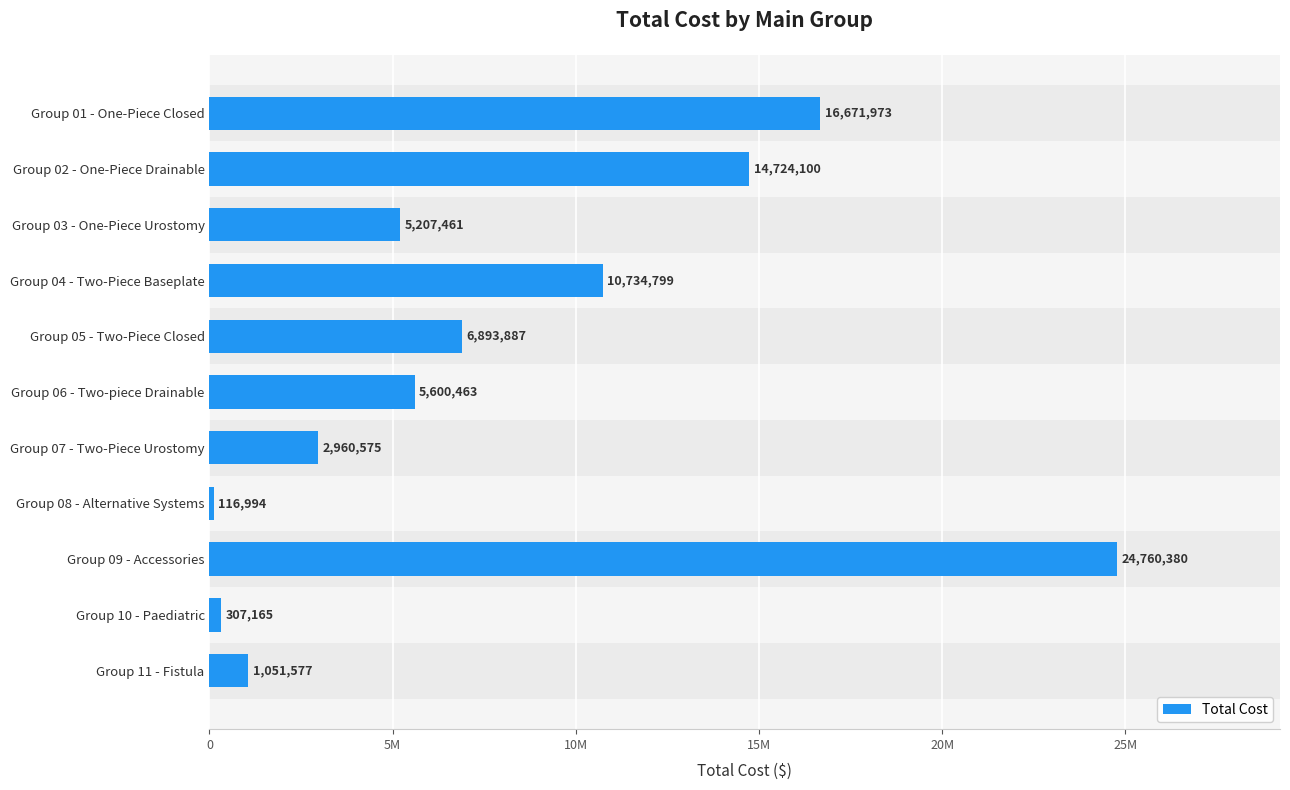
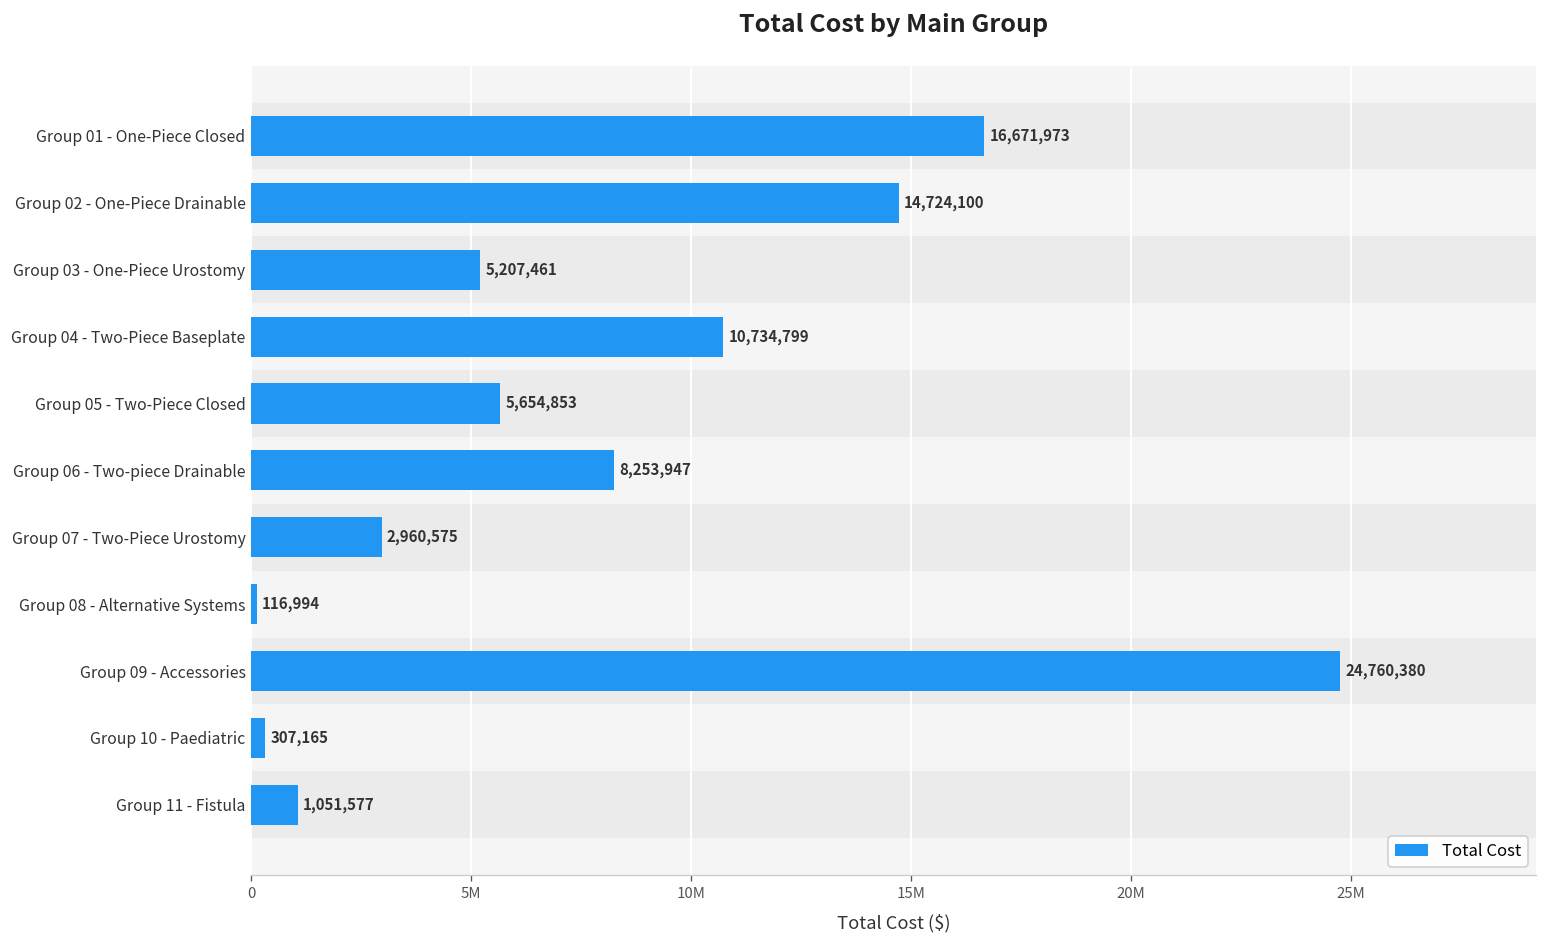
Group 05 - Two-Piece Closed: 6,893,887 -> 5,654,853
Group 06 - Two-piece Drainable: 5,600,463 -> 8,253,947
